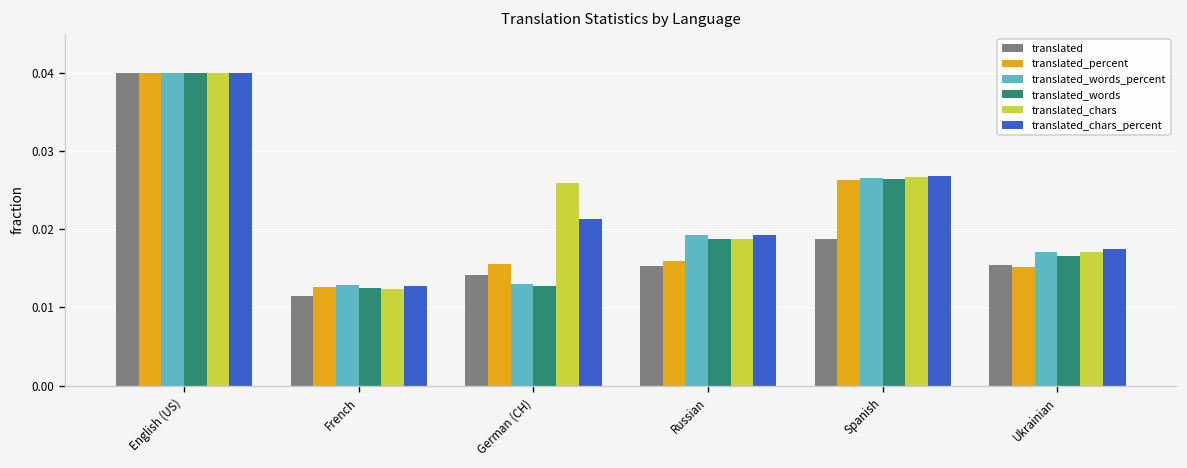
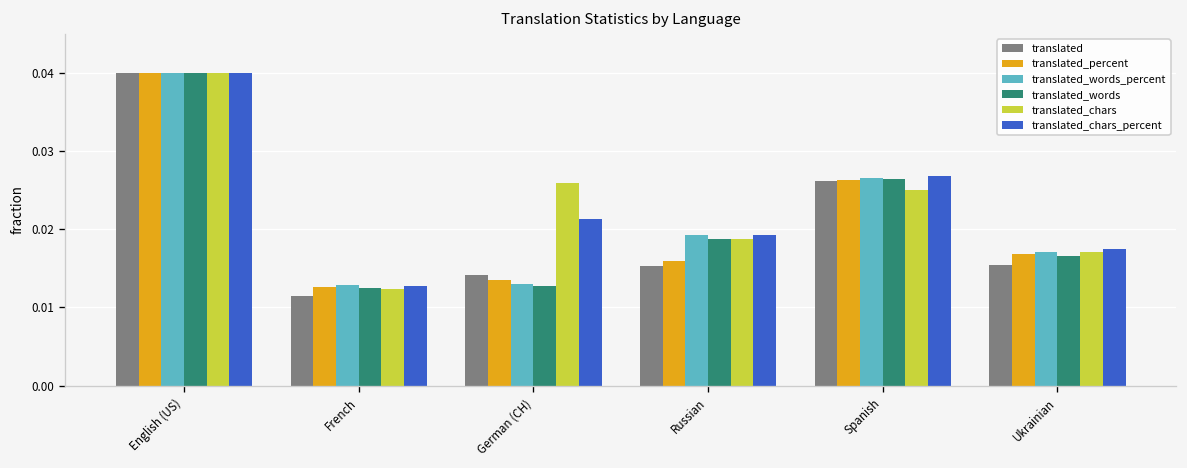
translated_percent, German (CH): 0.016 -> 0.014
translated, Spanish: 0.019 -> 0.026
translated_chars, Spanish: 0.027 -> 0.025
translated_percent, Ukrainian: 0.015 -> 0.017
